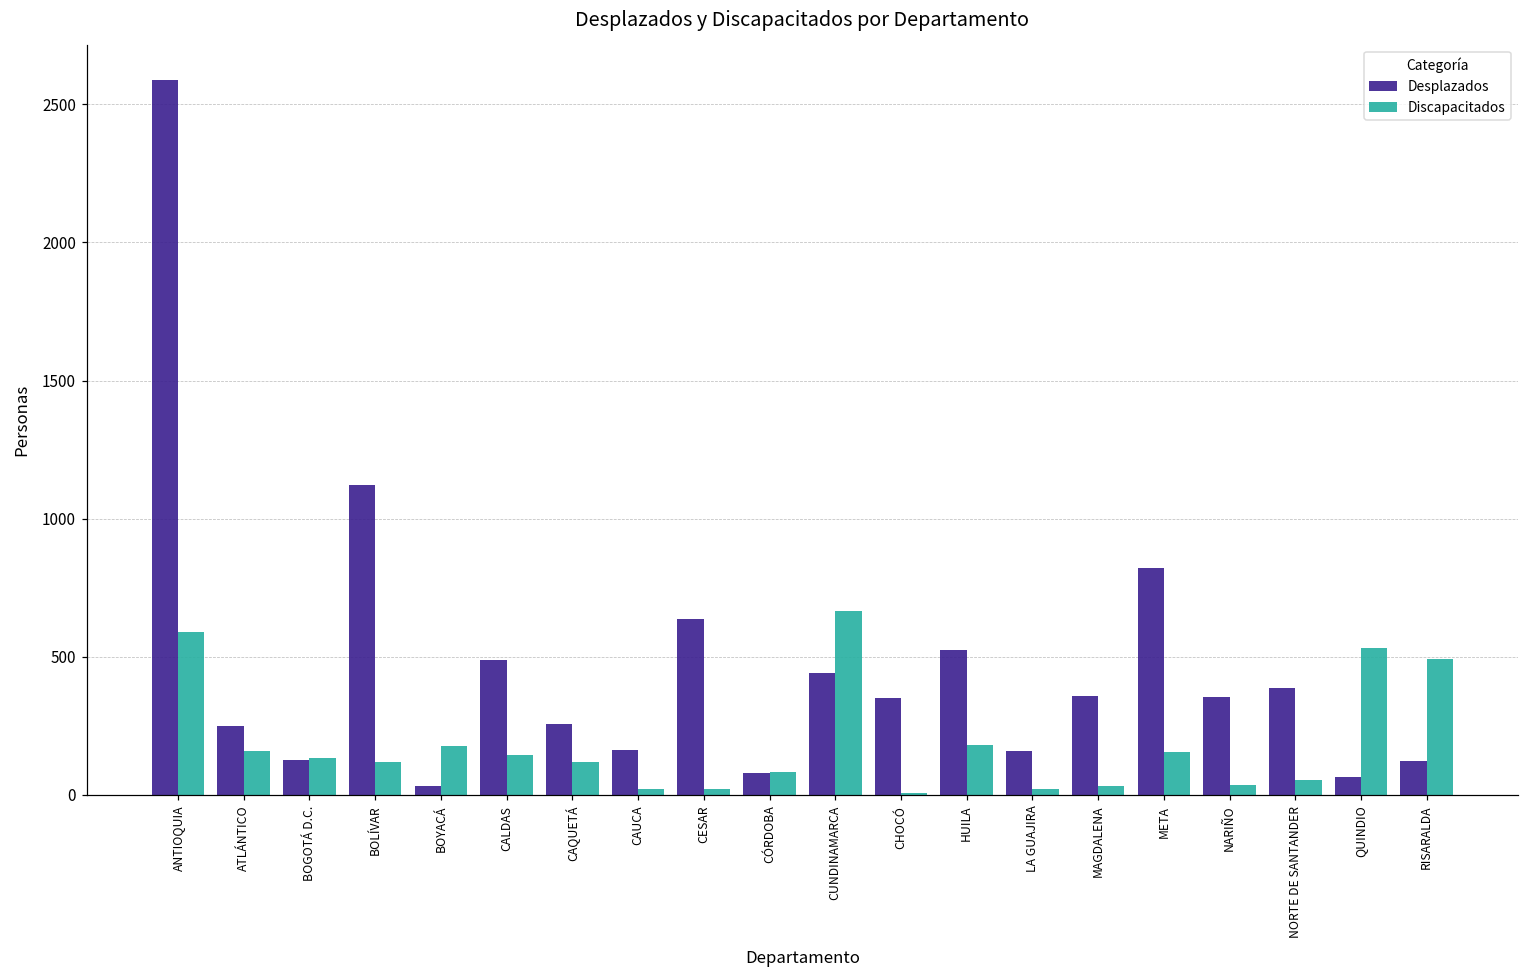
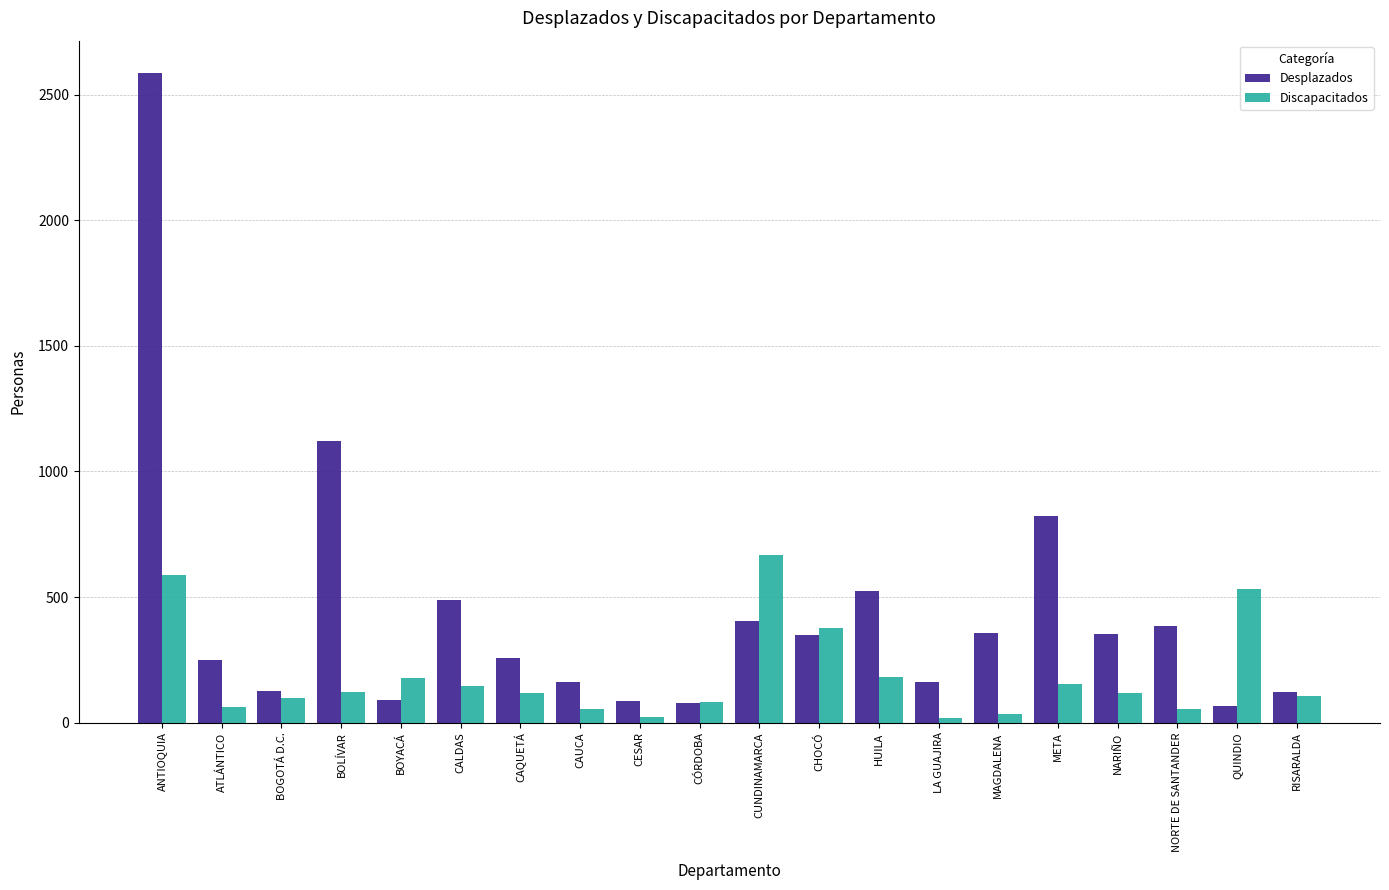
Discapacitados, ATLÁNTICO: 160 -> 60
Discapacitados, BOGOTÁ D.C.: 140 -> 100
Desplazados, BOYACÁ: 30 -> 90
Discapacitados, CAUCA: 20 -> 50
Desplazados, CESAR: 640 -> 90
Desplazados, CUNDINAMARCA: 440 -> 400
Discapacitados, CHOCÓ: 10 -> 380
Discapacitados, NARIÑO: 40 -> 120
Discapacitados, RISARALDA: 490 -> 110
